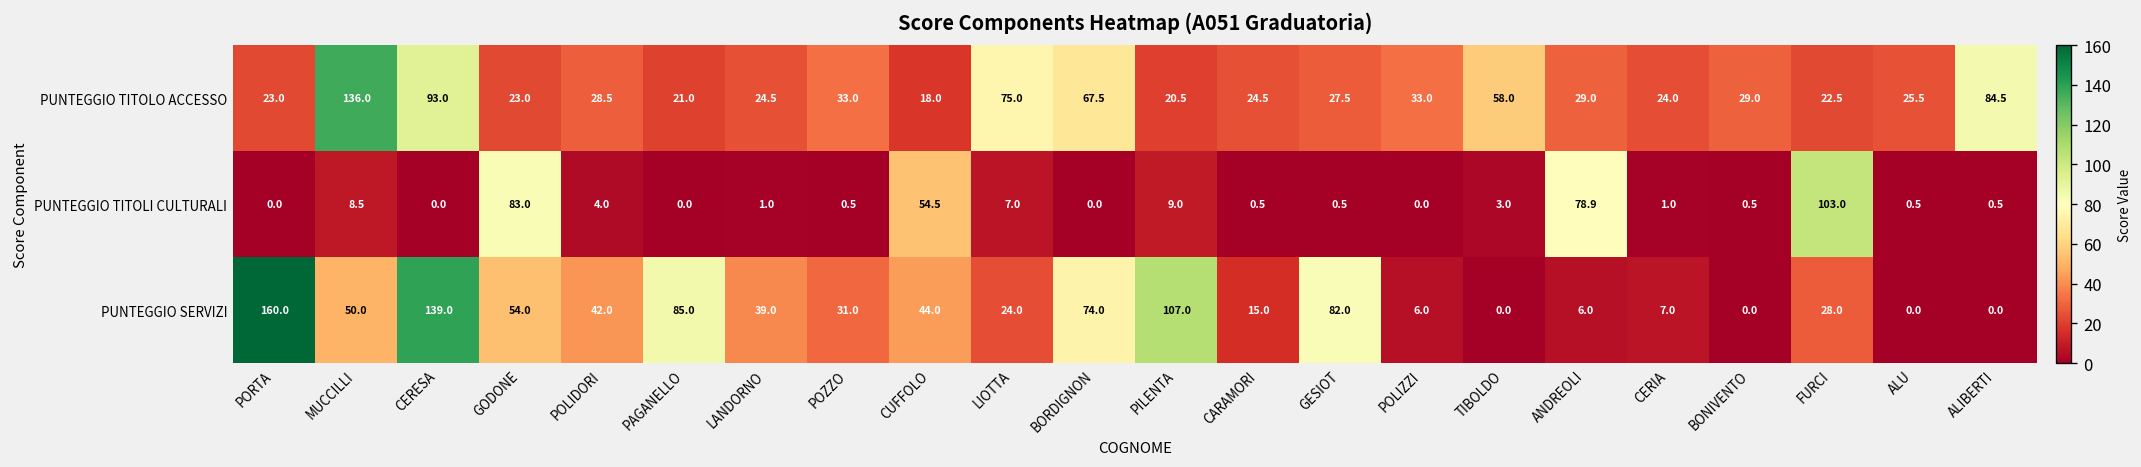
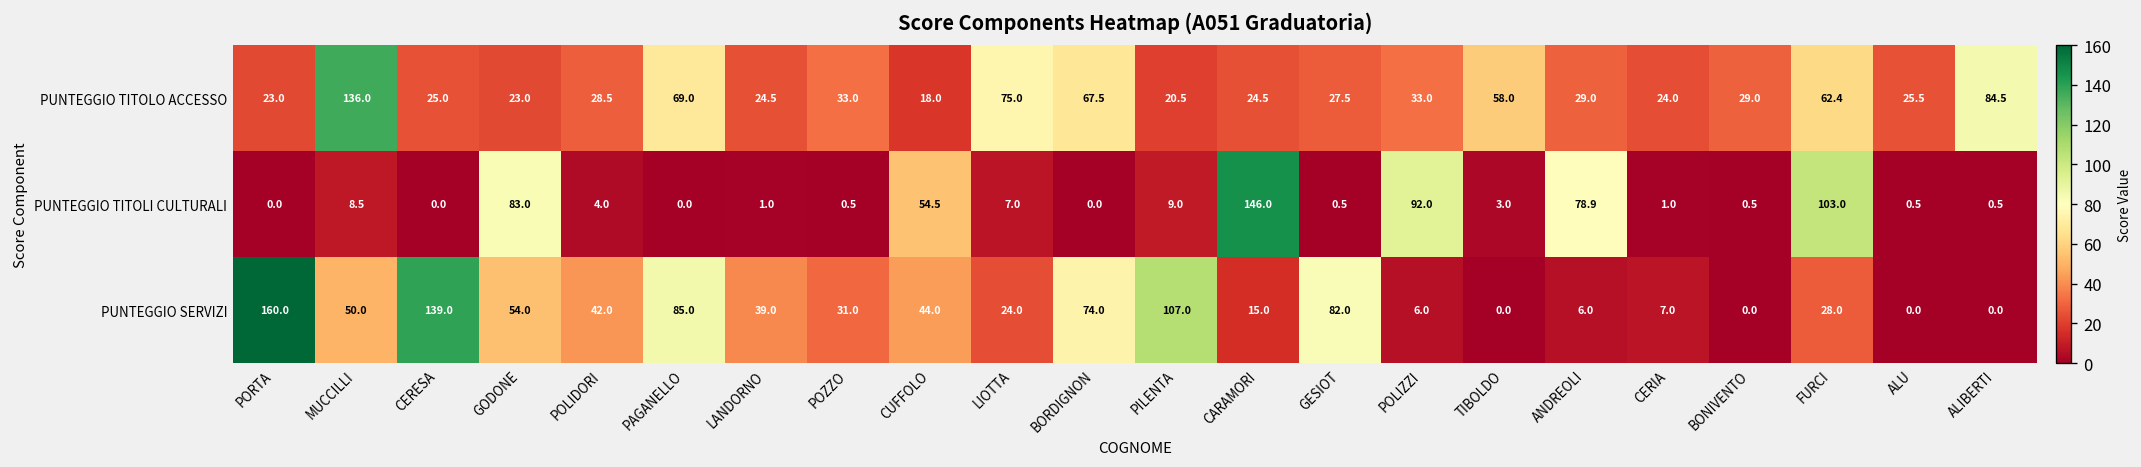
PUNTEGGIO TITOLO ACCESSO, CERESA: 93.0 -> 25.0
PUNTEGGIO TITOLO ACCESSO, PAGANELLO: 21.0 -> 69.0
PUNTEGGIO TITOLO ACCESSO, FURCI: 22.5 -> 62.4
PUNTEGGIO TITOLI CULTURALI, CARAMORI: 0.5 -> 146.0
PUNTEGGIO TITOLI CULTURALI, POLIZZI: 0.0 -> 92.0
